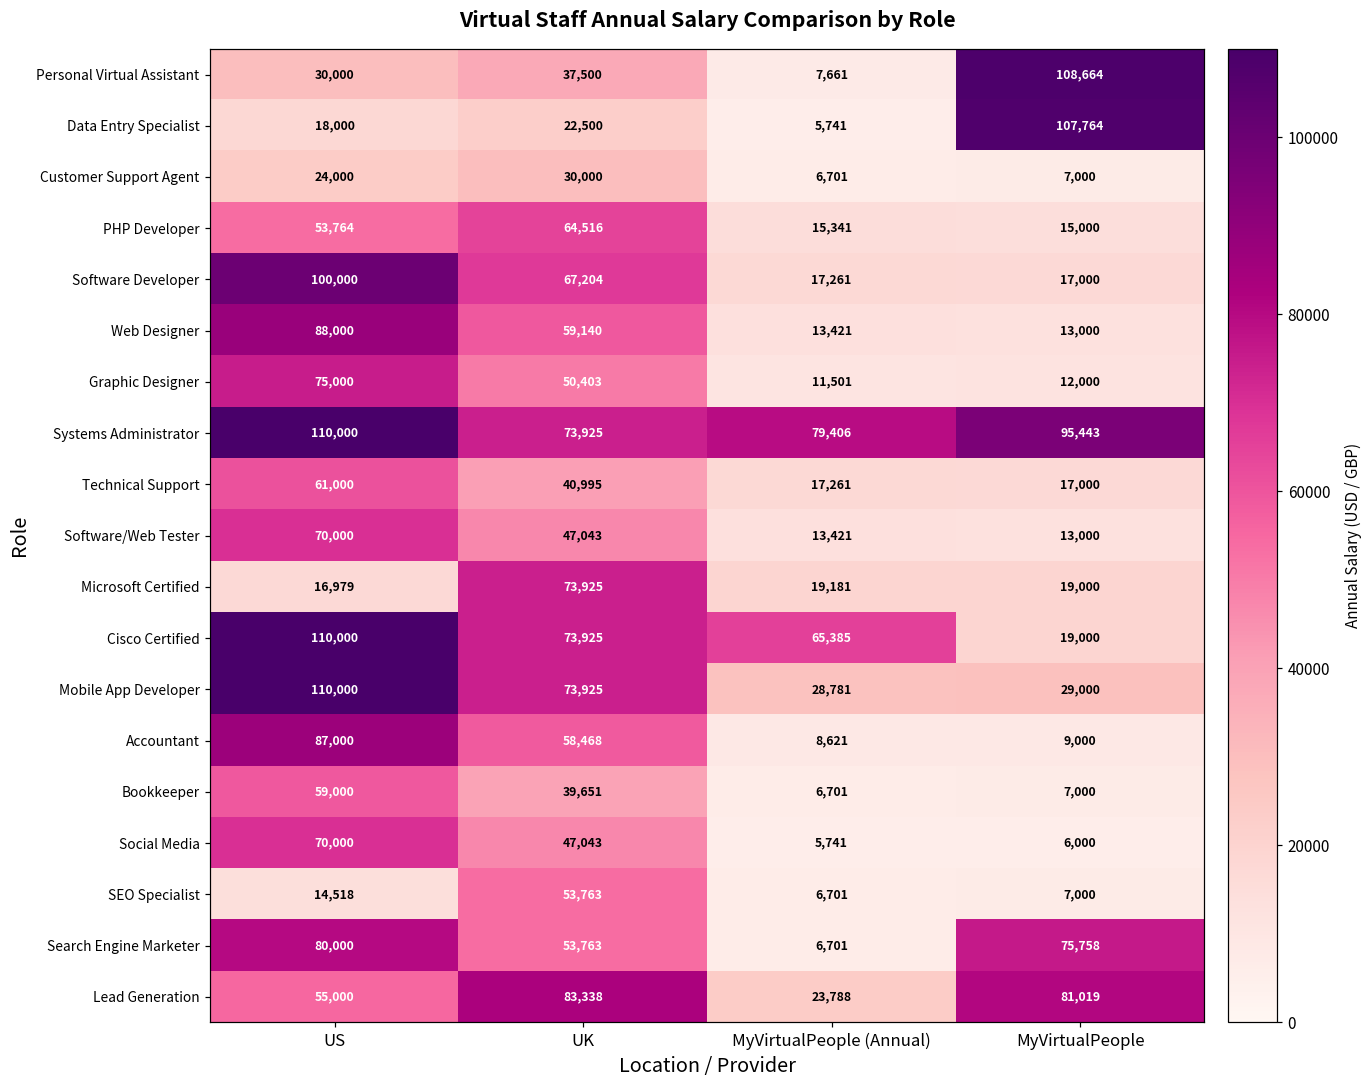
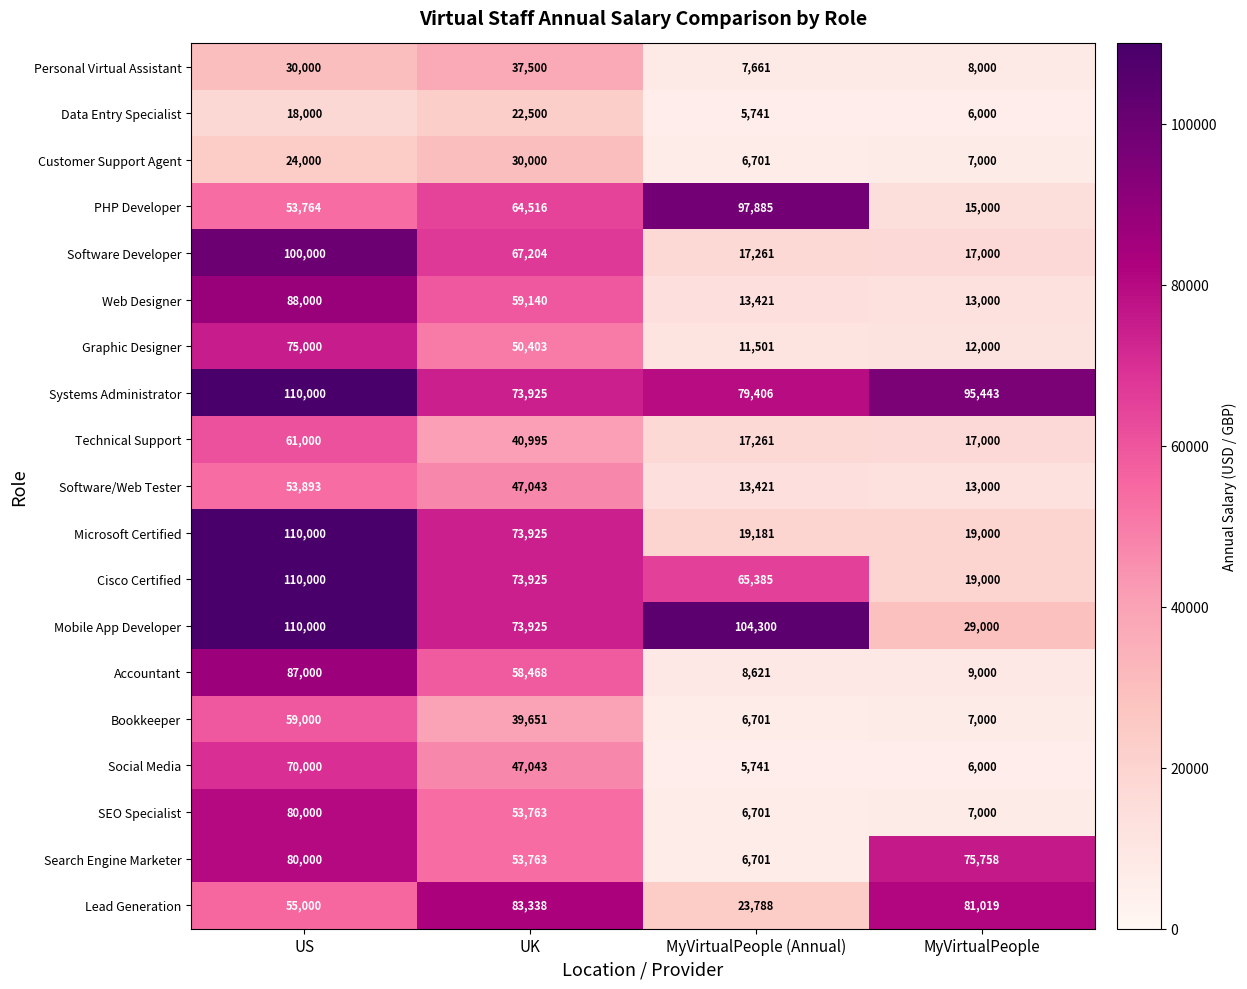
Personal Virtual Assistant, MyVirtualPeople: 108,664 -> 8,000
Data Entry Specialist, MyVirtualPeople: 107,764 -> 6,000
PHP Developer, MyVirtualPeople (Annual): 15,341 -> 97,885
Software/Web Tester, US: 70,000 -> 53,893
Microsoft Certified, US: 16,979 -> 110,000
Mobile App Developer, MyVirtualPeople (Annual): 28,781 -> 104,300
SEO Specialist, US: 14,518 -> 80,000
